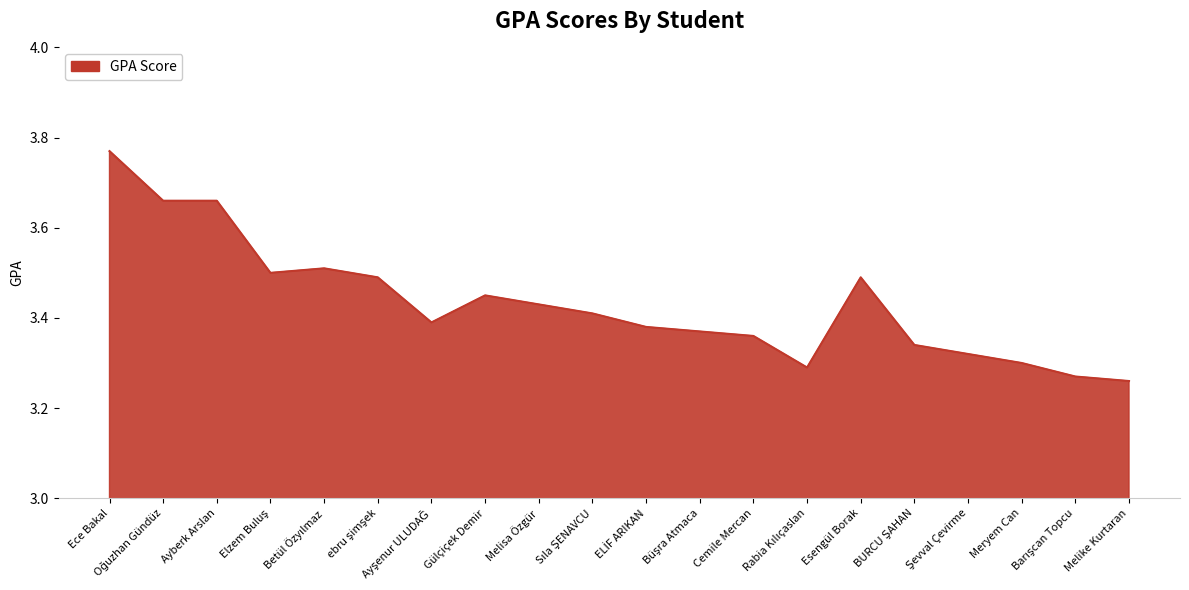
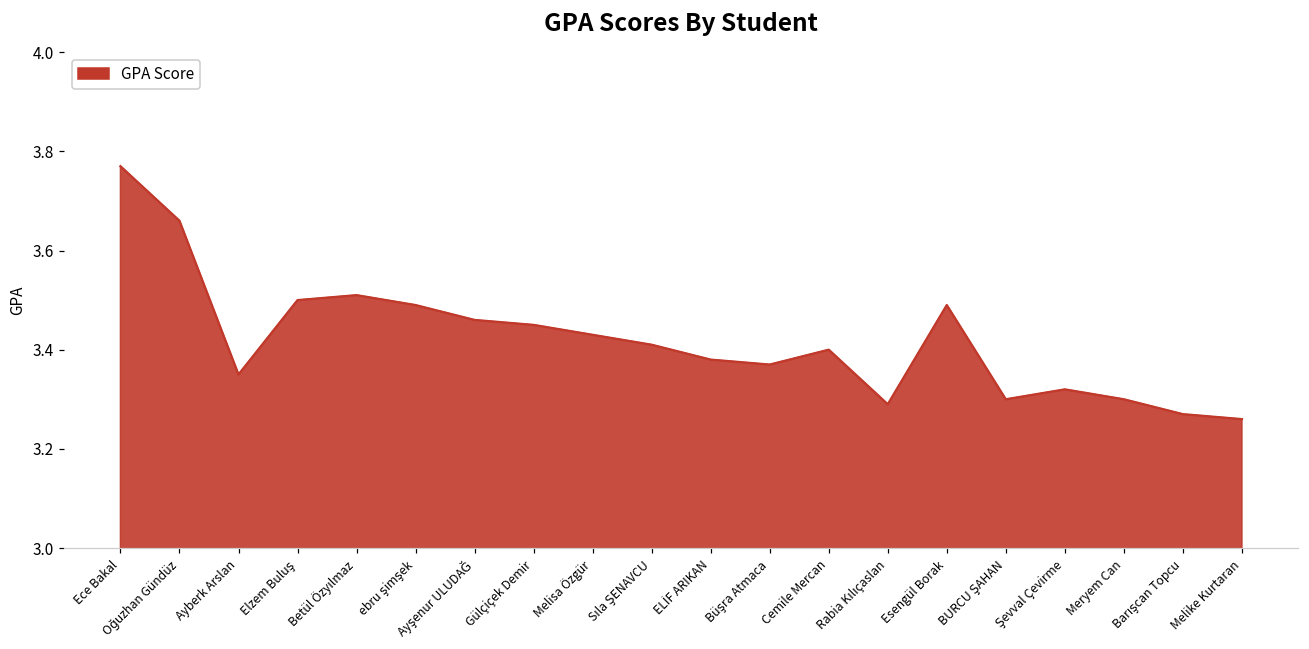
Ayberk Arslan: 3.66 -> 3.35
Ayşenur ULUDAĞ: 3.39 -> 3.46
Cemile Mercan: 3.36 -> 3.40
BURCU ŞAHAN: 3.34 -> 3.30
